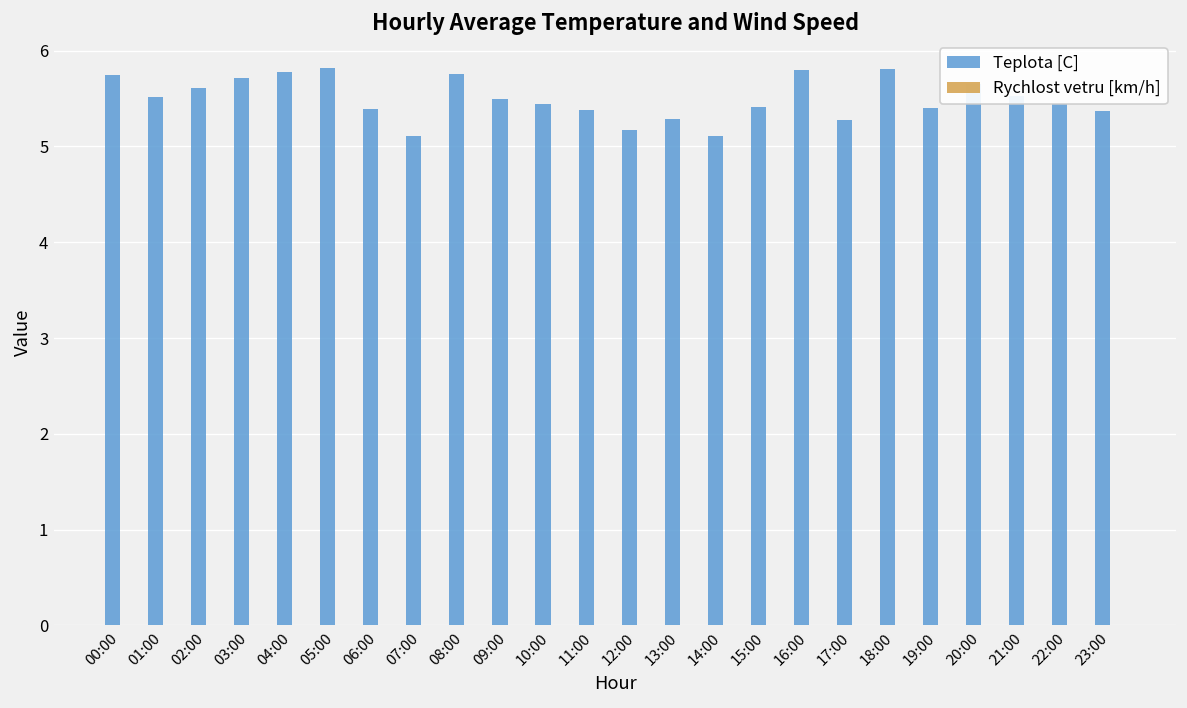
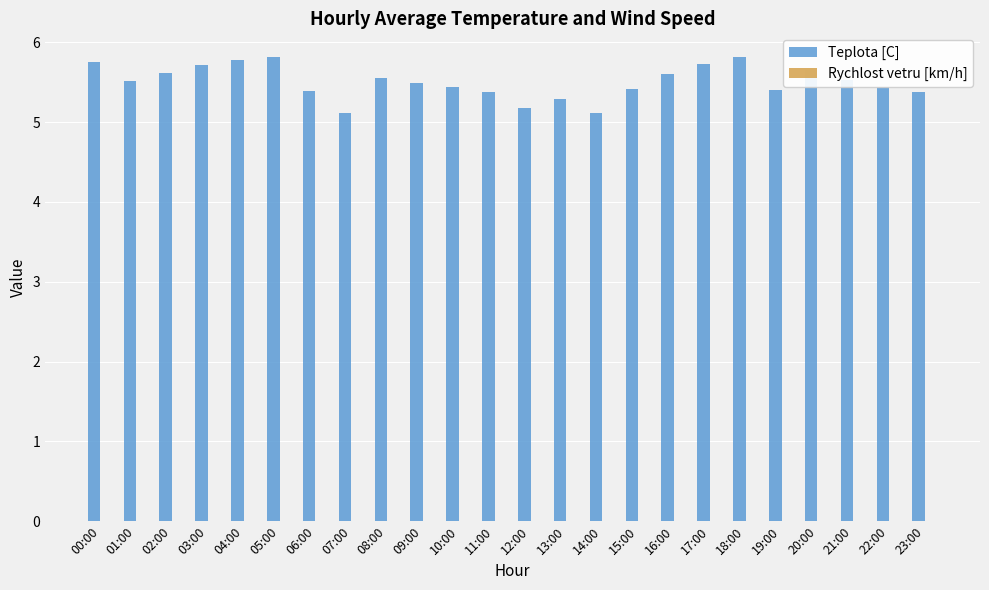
Teplota [C], 08:00: 5.8 -> 5.6
Teplota [C], 16:00: 5.8 -> 5.6
Teplota [C], 17:00: 5.3 -> 5.7
